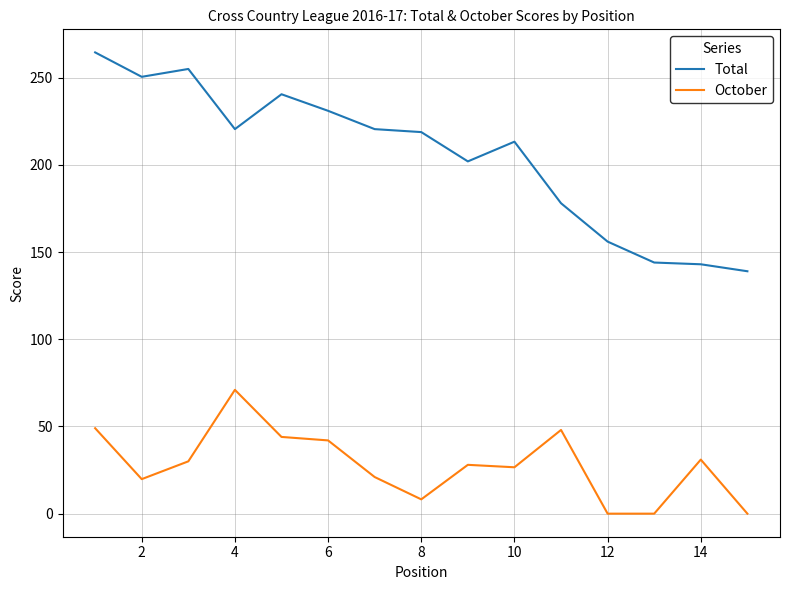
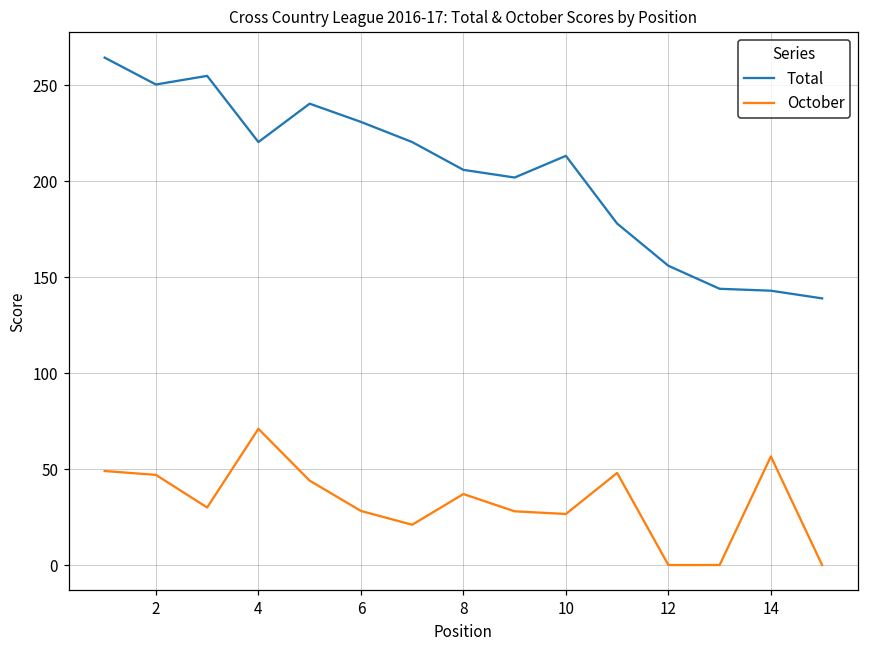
October, 2: 20 -> 47
October, 6: 42 -> 28
Total, 8: 219 -> 206
October, 8: 8 -> 37
October, 14: 31 -> 57
